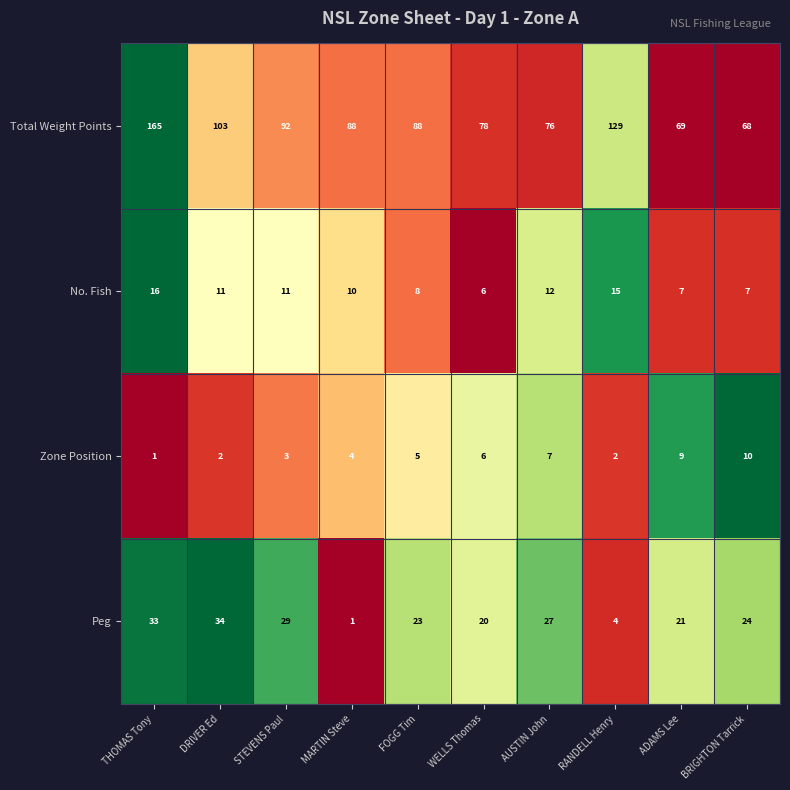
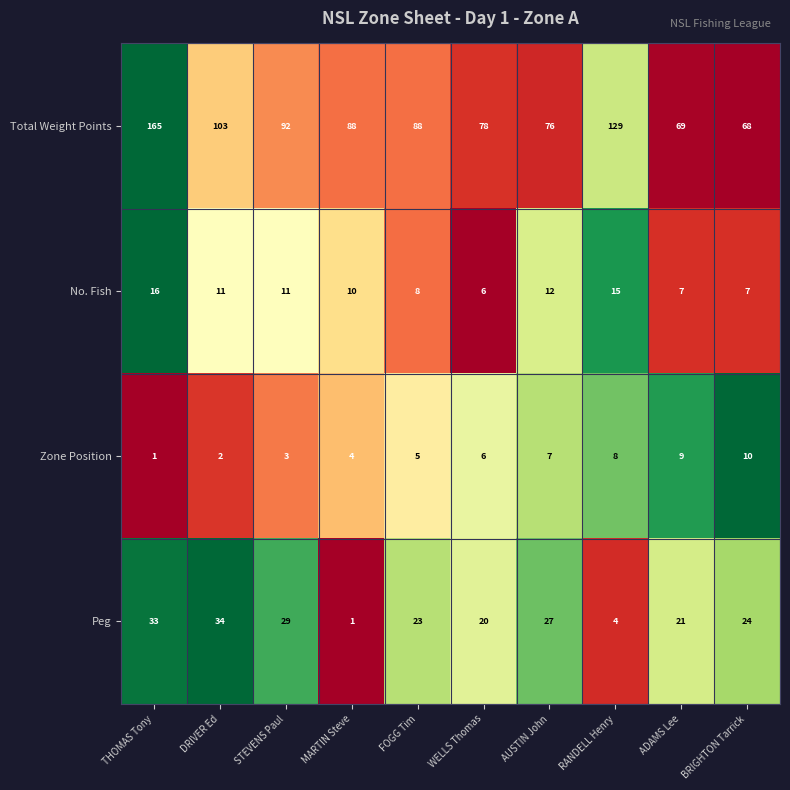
Zone Position, RANDELL Henry: 2 -> 8
